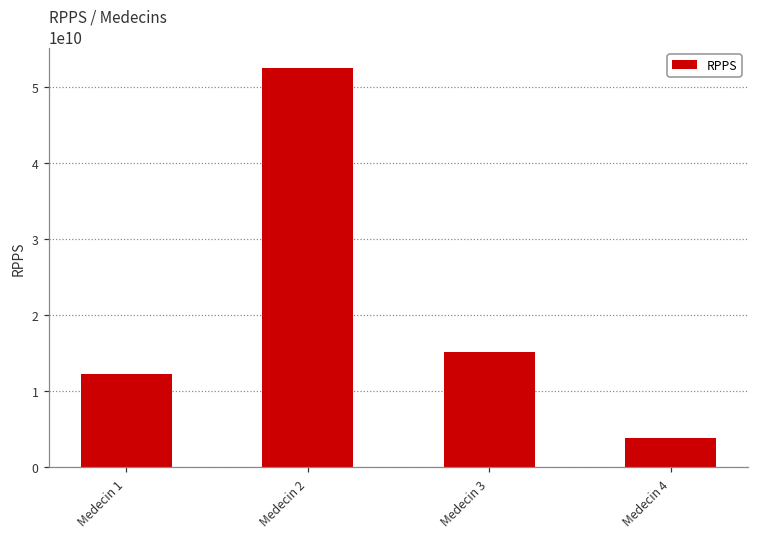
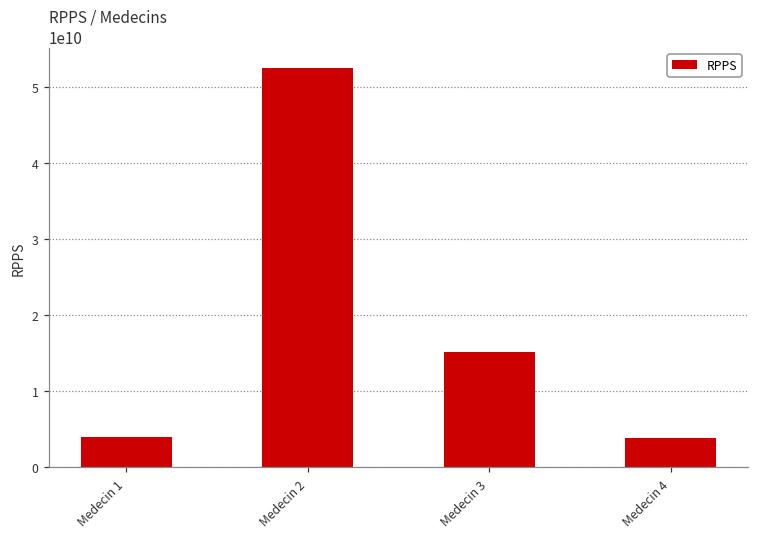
Medecin 1: 12000000000 -> 4000000000
